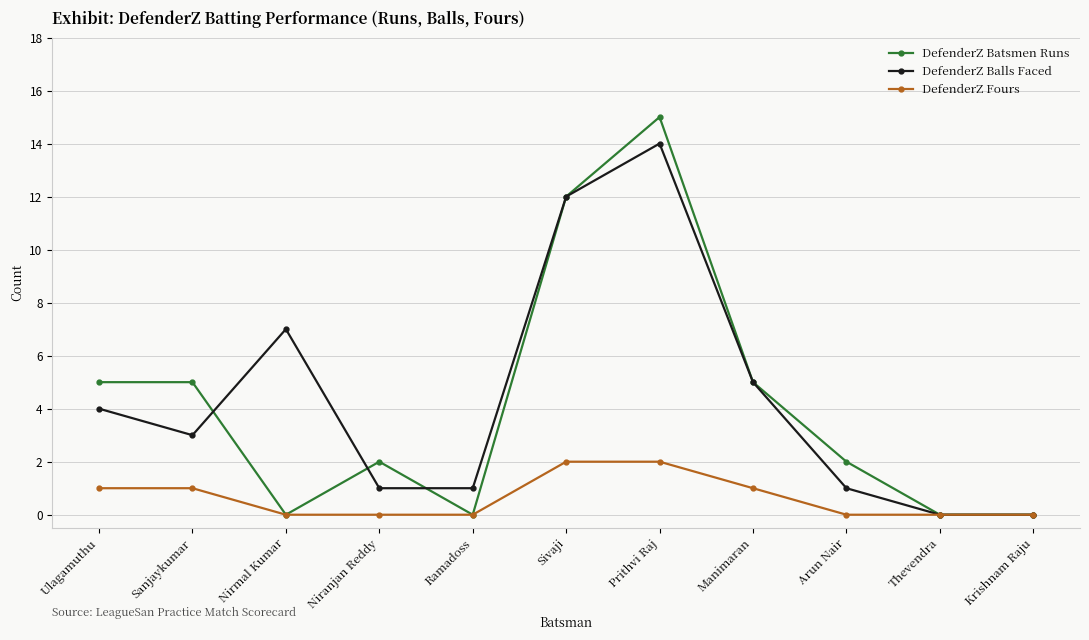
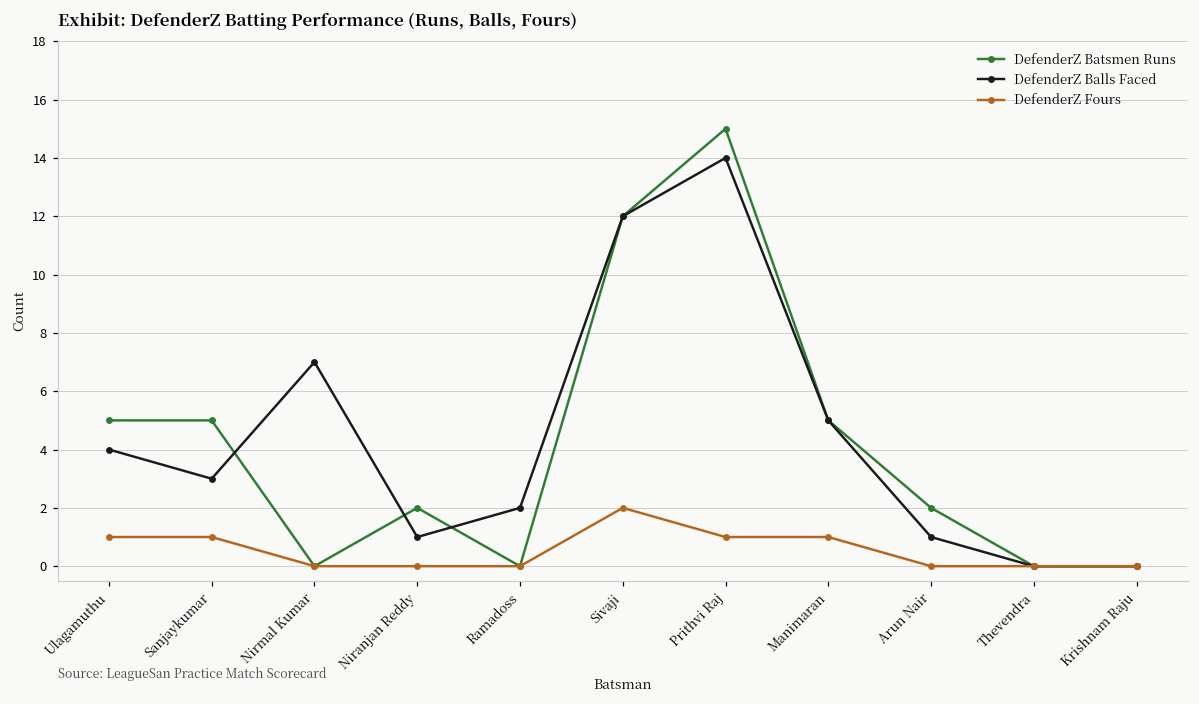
DefenderZ Balls Faced, Ramadoss: 1 -> 2
DefenderZ Fours, Prithvi Raj: 2 -> 1
